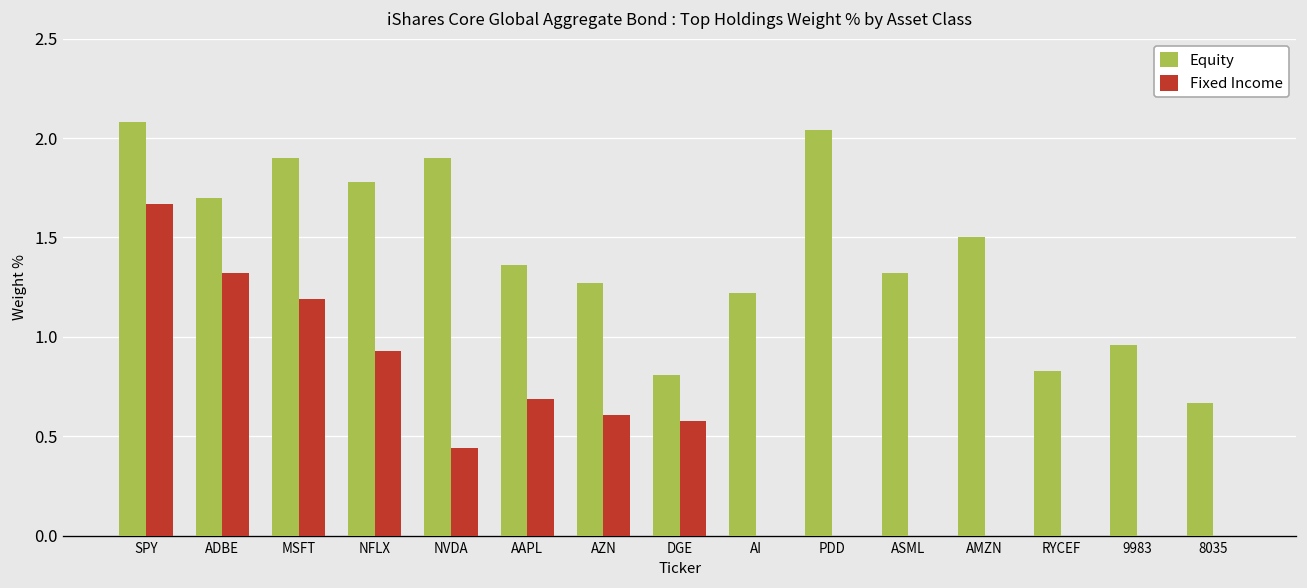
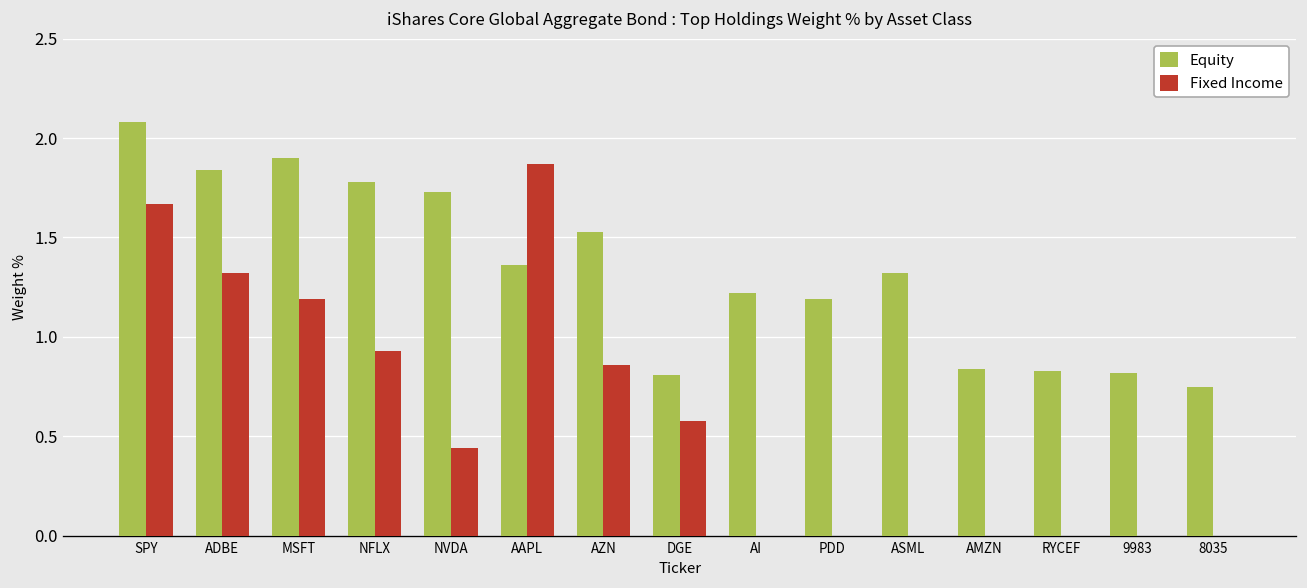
Equity, ADBE: 1.70 -> 1.84
Equity, NVDA: 1.90 -> 1.73
Fixed Income, AAPL: 0.69 -> 1.87
Equity, AZN: 1.27 -> 1.53
Fixed Income, AZN: 0.61 -> 0.86
Equity, PDD: 2.04 -> 1.19
Equity, AMZN: 1.50 -> 0.84
Equity, 9983: 0.96 -> 0.82
Equity, 8035: 0.67 -> 0.75
